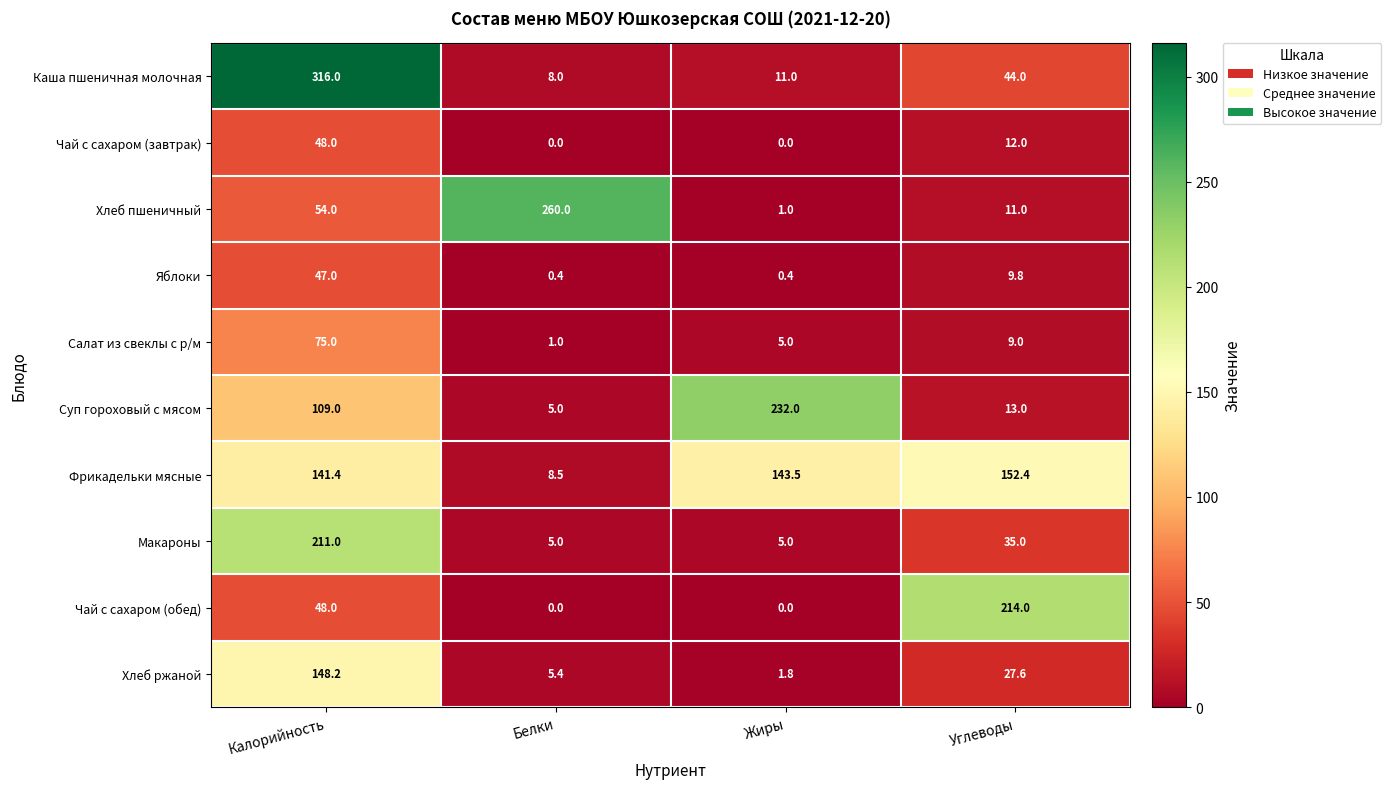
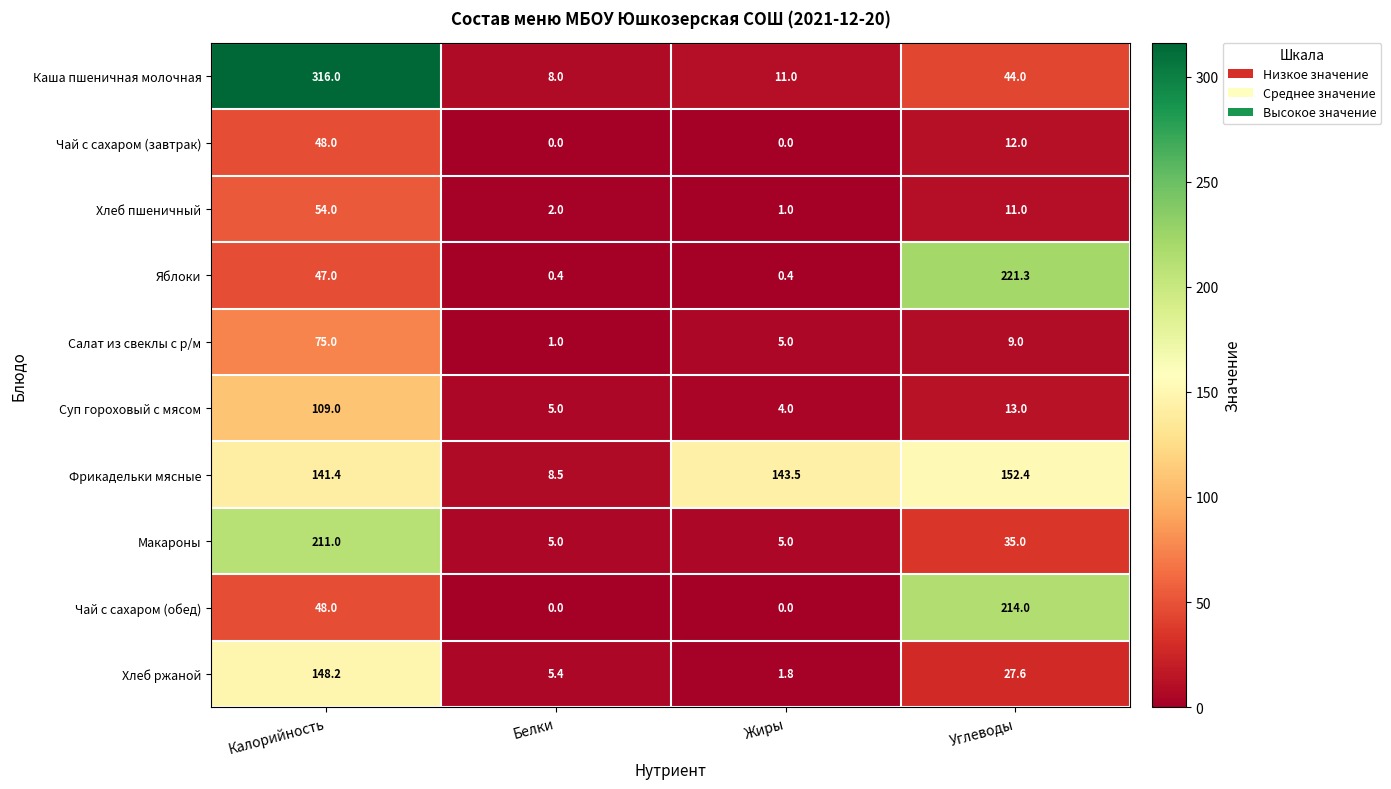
Хлеб пшеничный, Белки: 260.0 -> 2.0
Яблоки, Углеводы: 9.8 -> 221.3
Суп гороховый с мясом, Жиры: 232.0 -> 4.0
